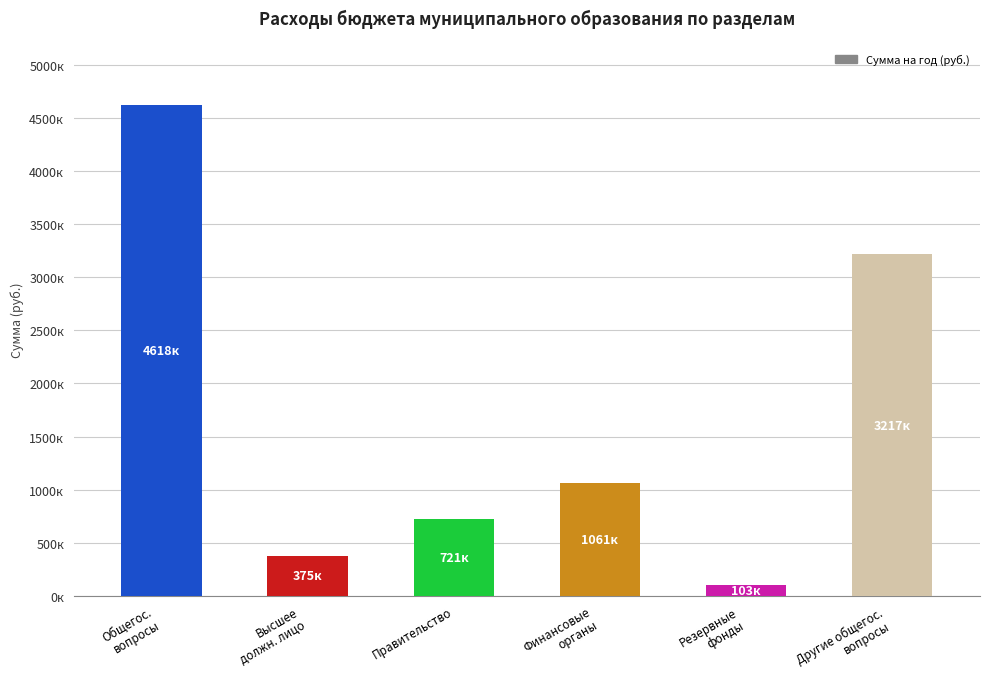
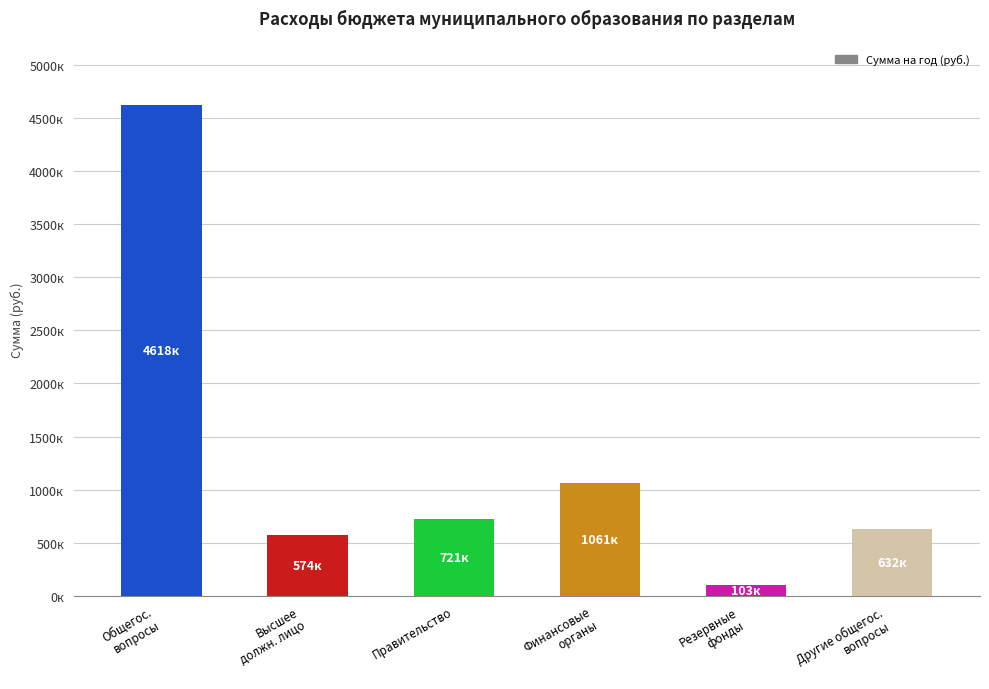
Высшее должн. лицо: 375к -> 574к
Другие общегос. вопросы: 3217к -> 632к
